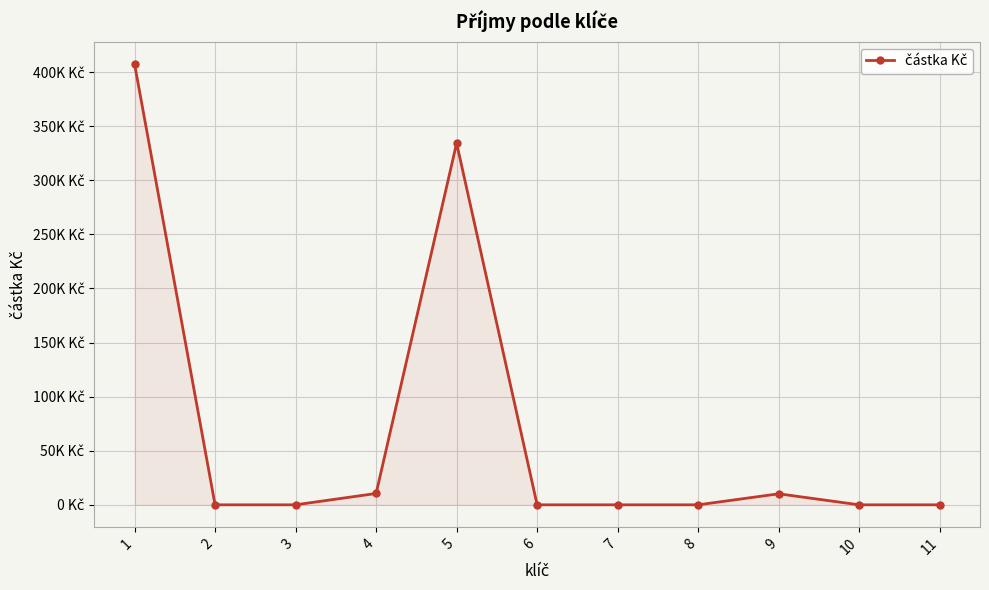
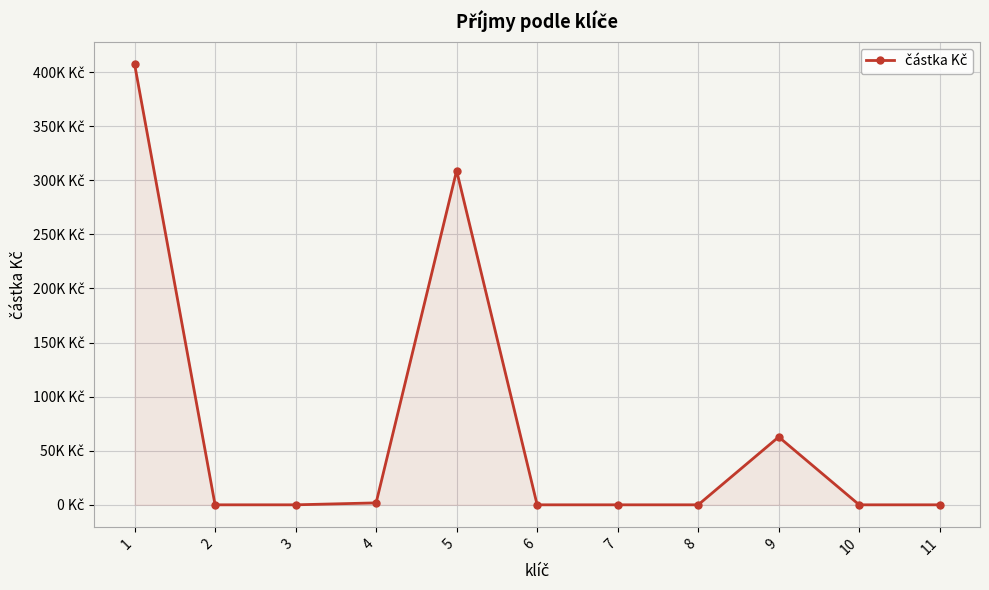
4: 11K Kč -> 2K Kč
5: 334K Kč -> 309K Kč
9: 10K Kč -> 63K Kč
